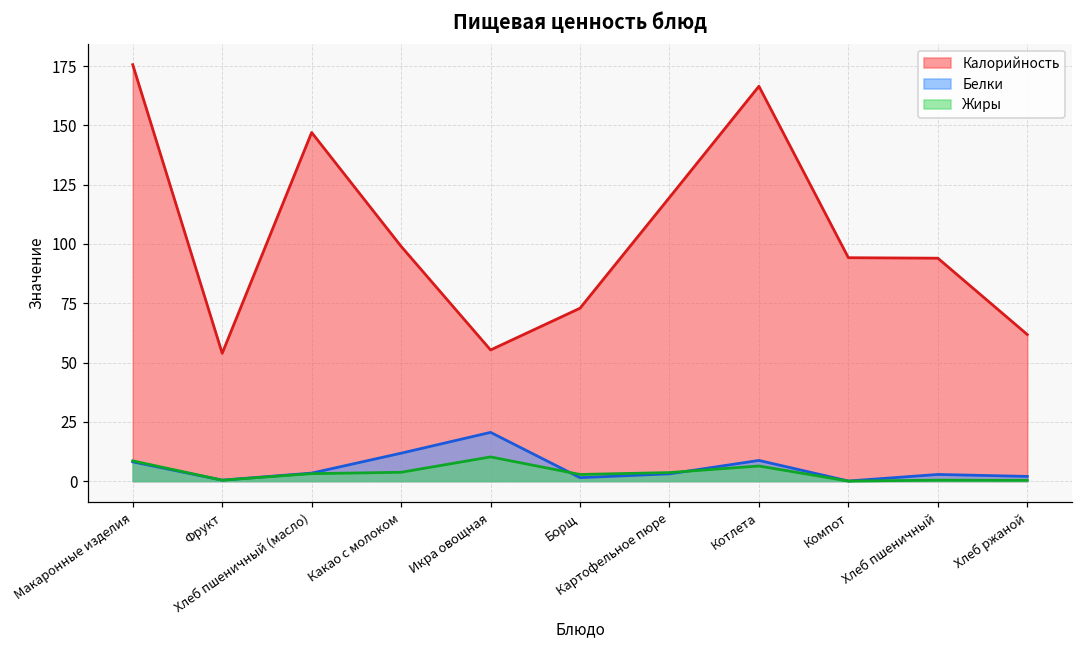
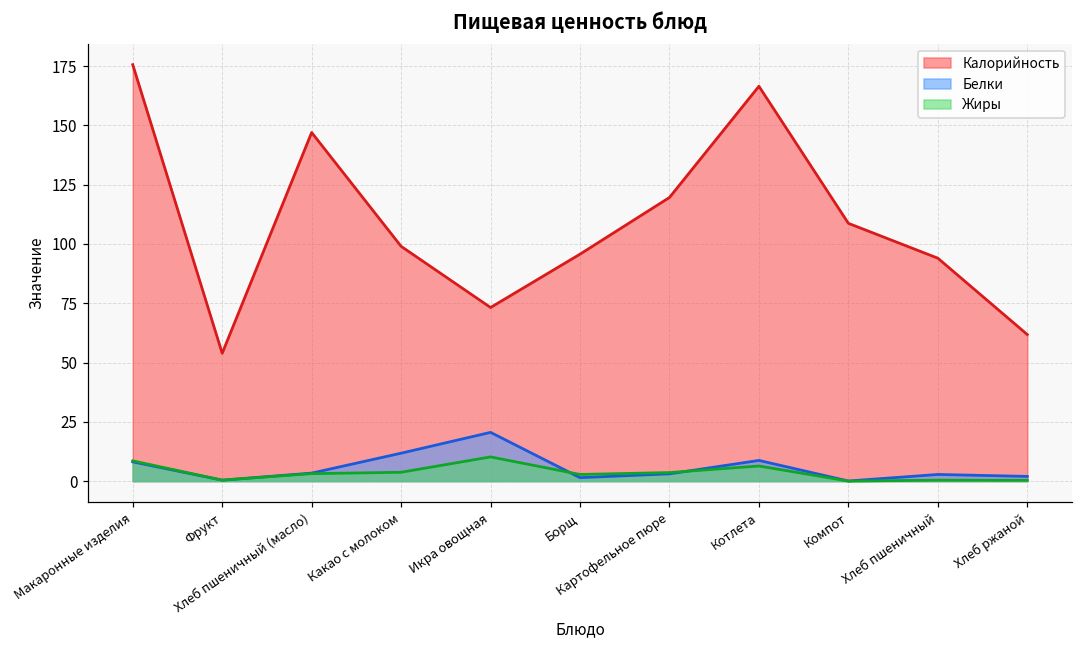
Калорийность, Икра овощная: 55 -> 73
Калорийность, Борщ: 73 -> 96
Калорийность, Компот: 94 -> 109
